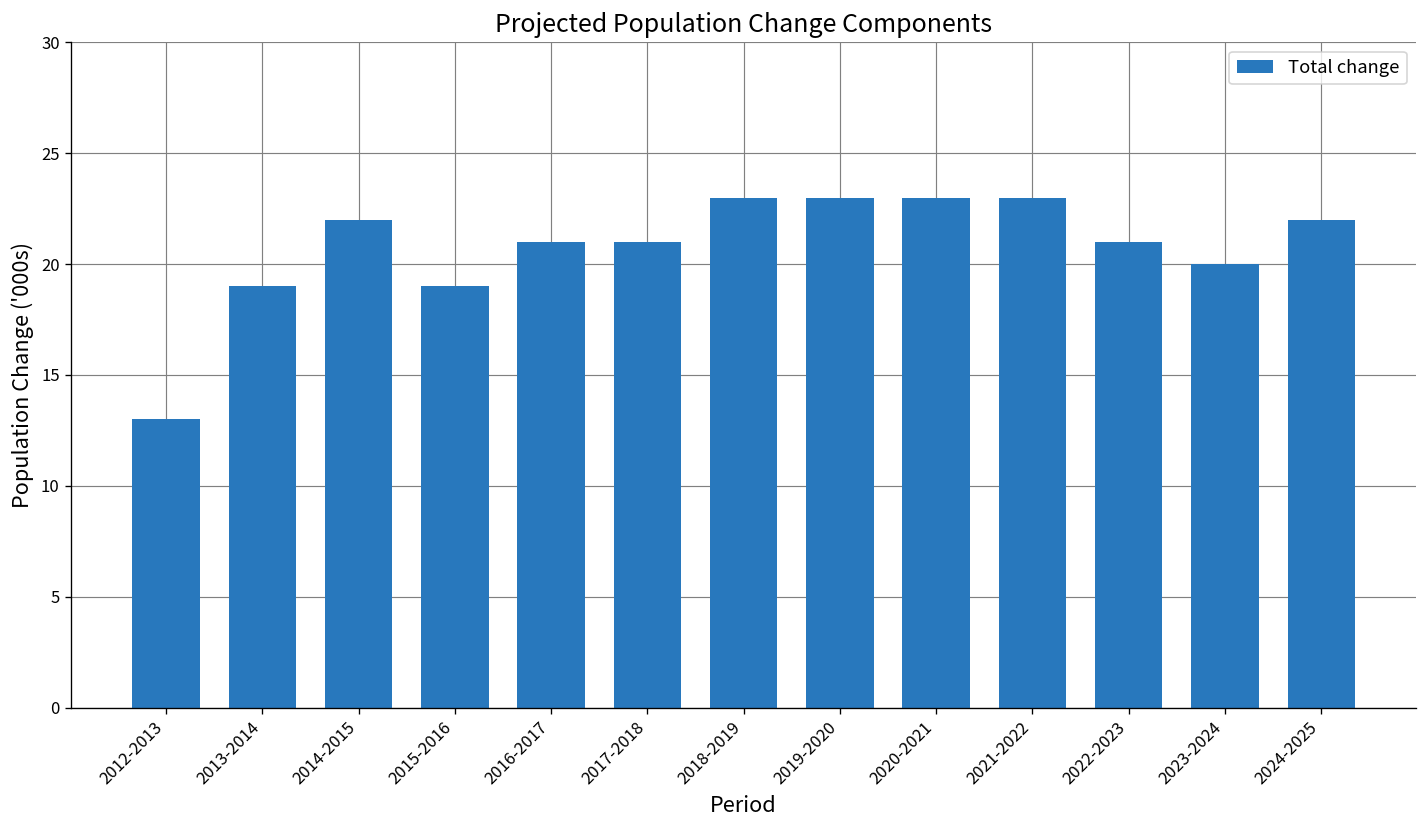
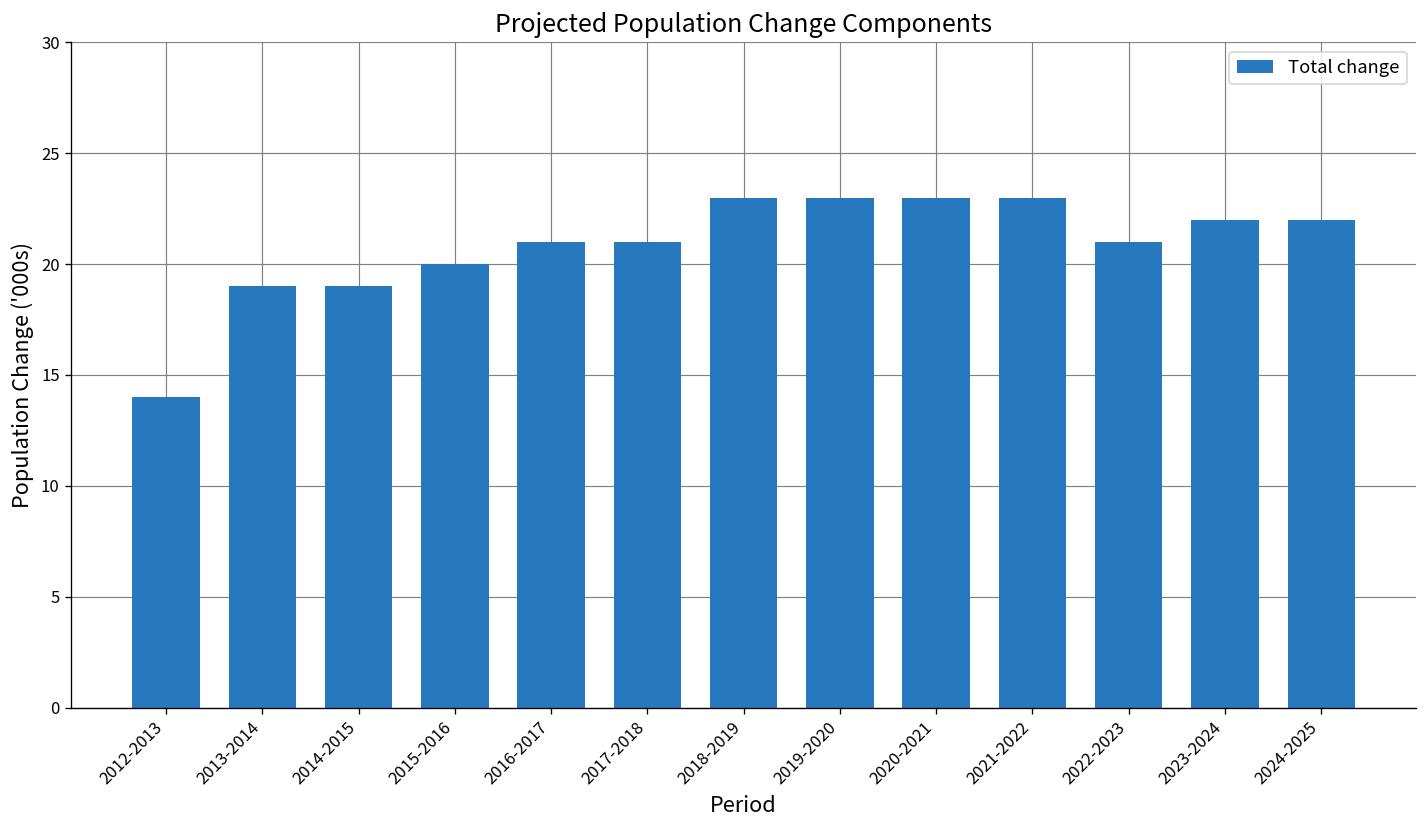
2012-2013: 13 -> 14
2014-2015: 22 -> 19
2015-2016: 19 -> 20
2023-2024: 20 -> 22
